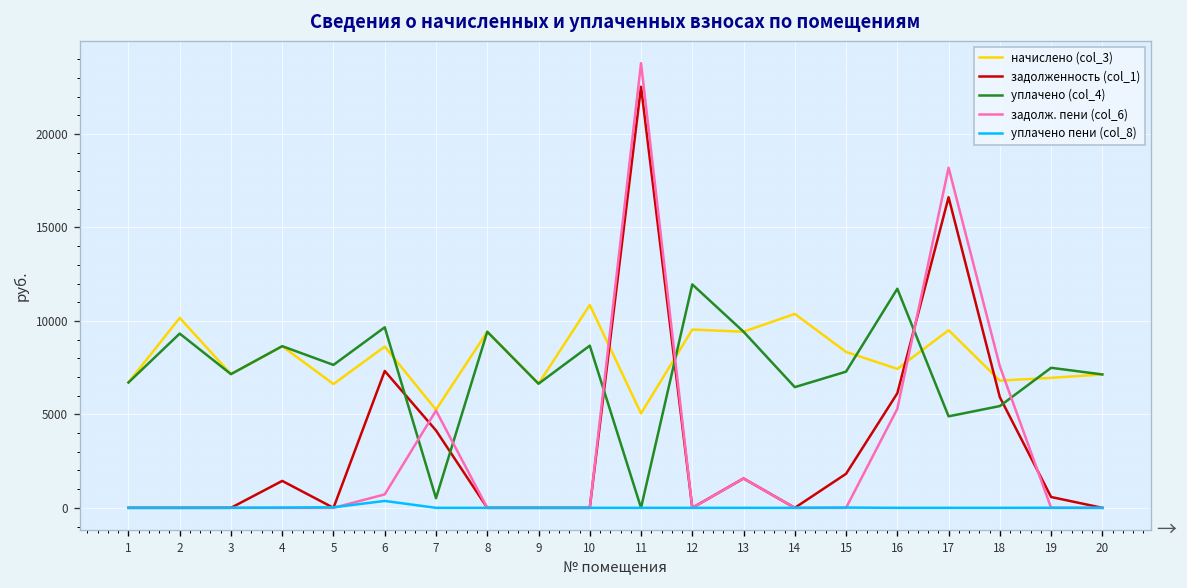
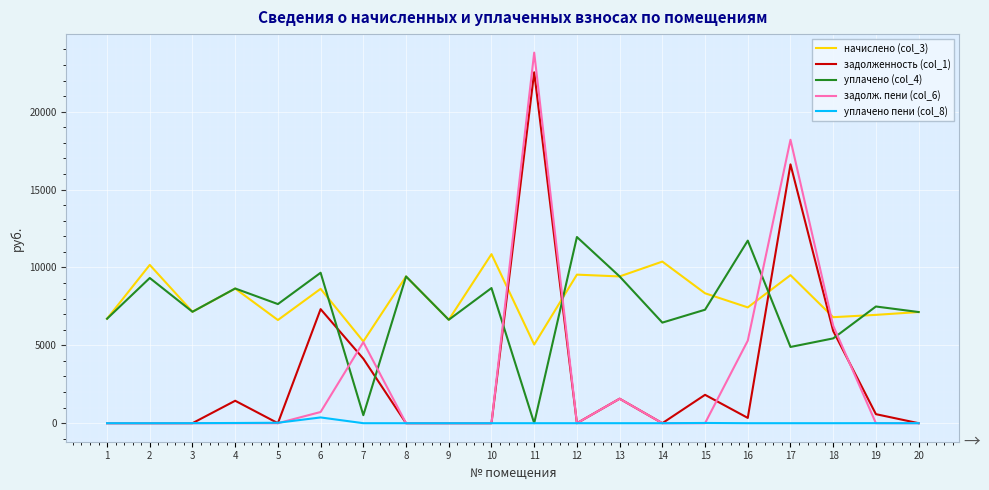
задолженность (col_1), 16: 6100 -> 300
задолж. пени (col_6), 18: 7600 -> 6300
